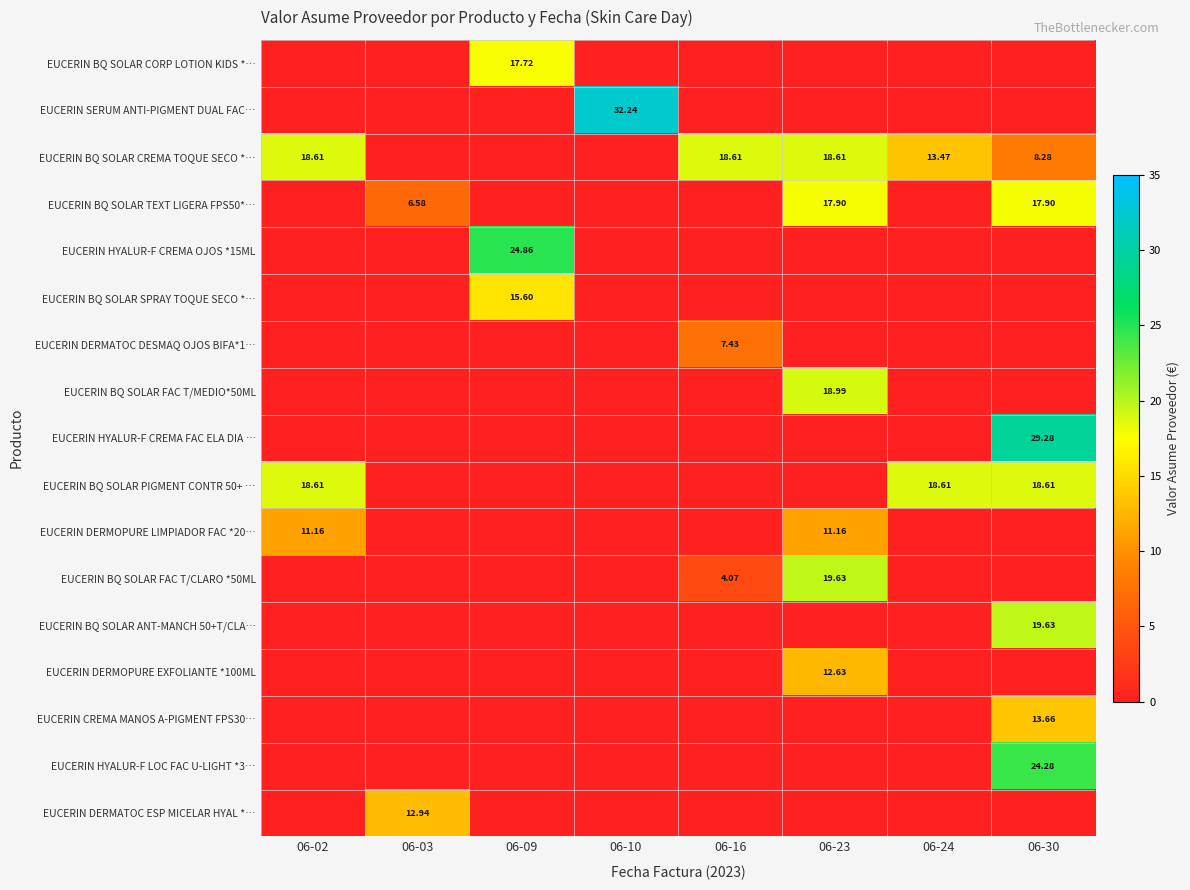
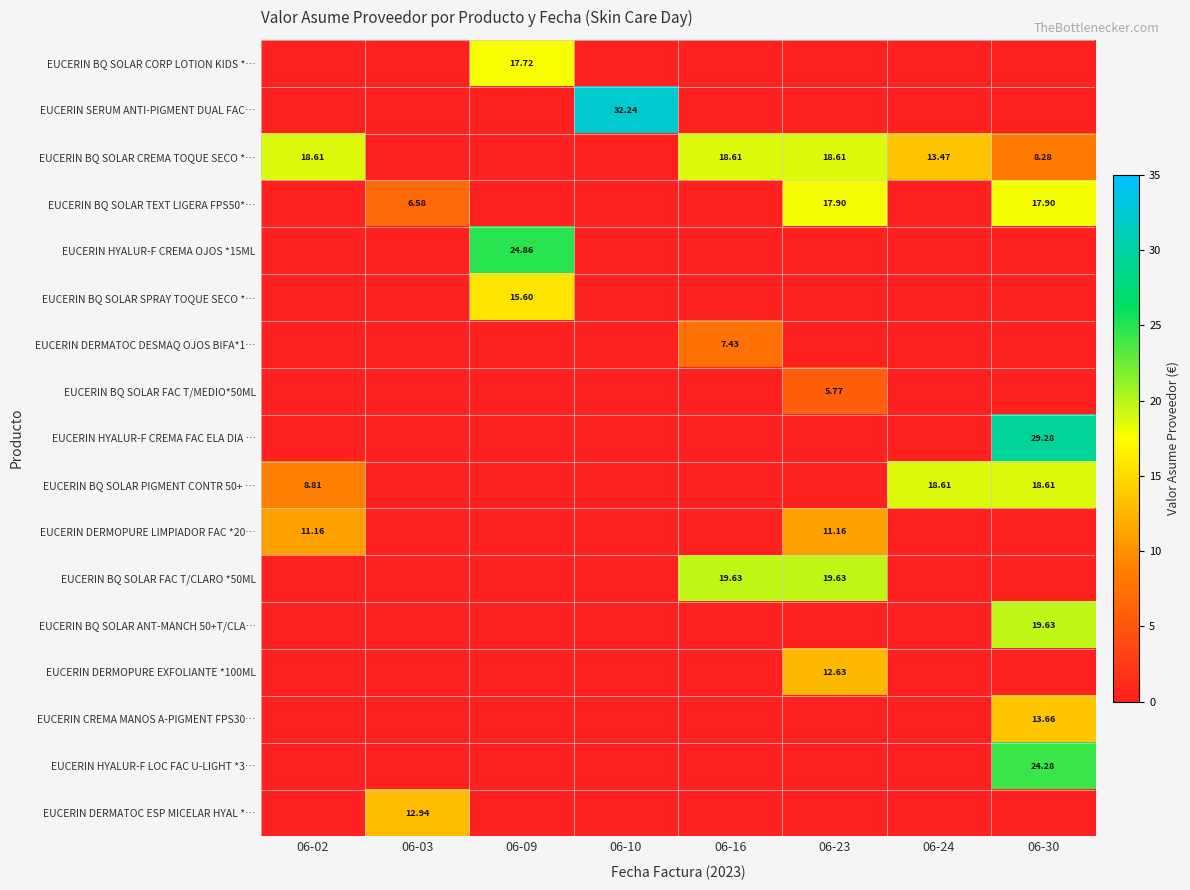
EUCERIN BQ SOLAR FAC T/MEDIO*50ML, 06-23: 18.99 -> 5.77
EUCERIN BQ SOLAR PIGMENT CONTR 50+ …, 06-02: 18.61 -> 8.81
EUCERIN BQ SOLAR FAC T/CLARO *50ML, 06-16: 4.07 -> 19.63
